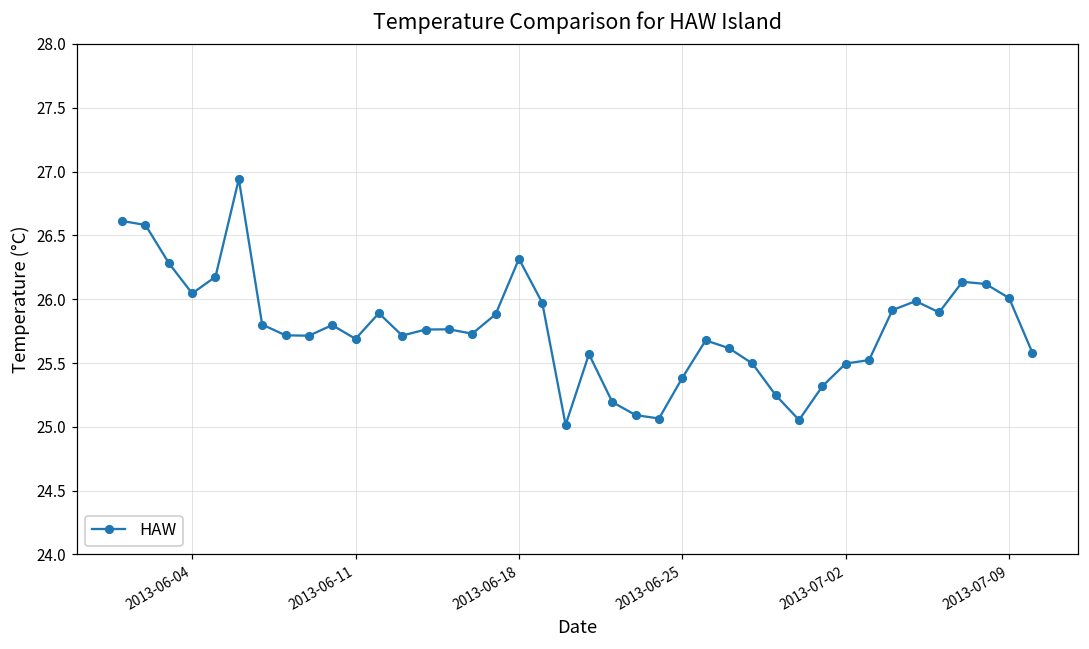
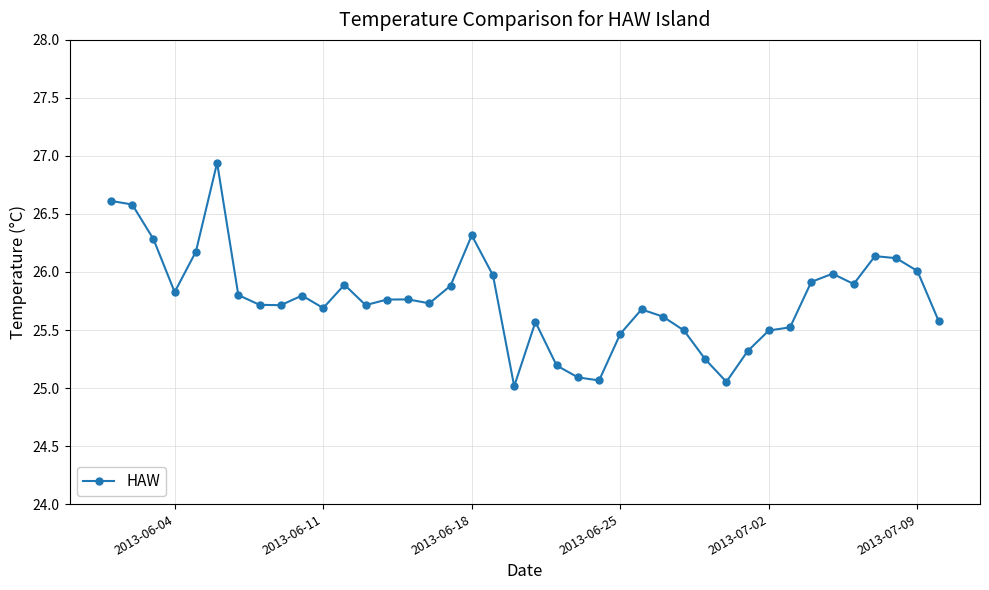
2013-06-04: 26.05 -> 25.83
2013-06-25: 25.38 -> 25.47
